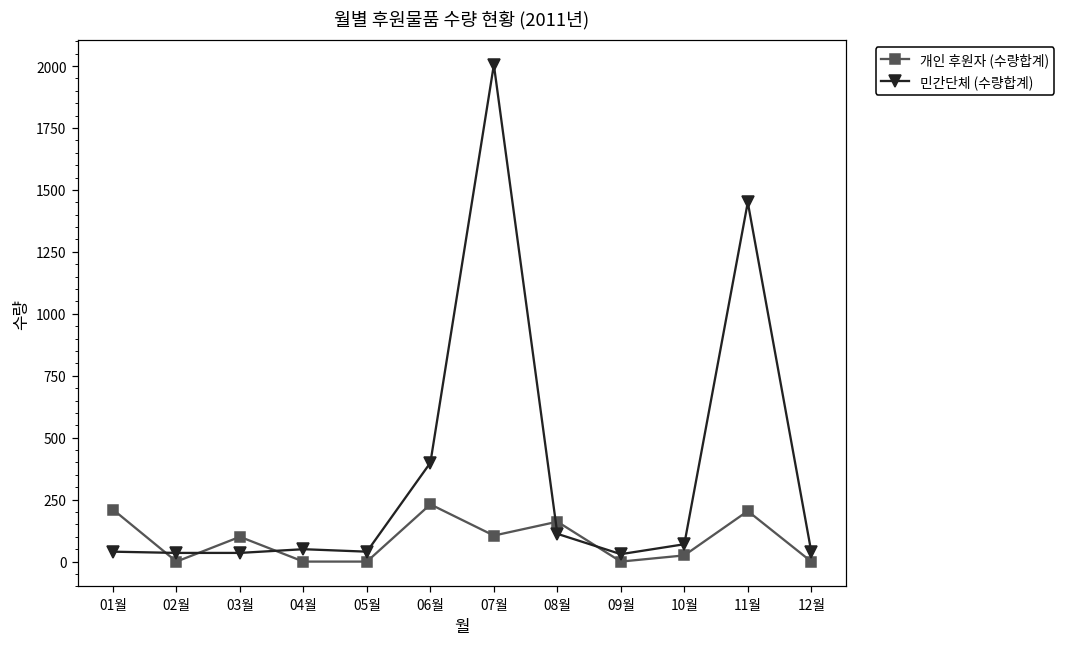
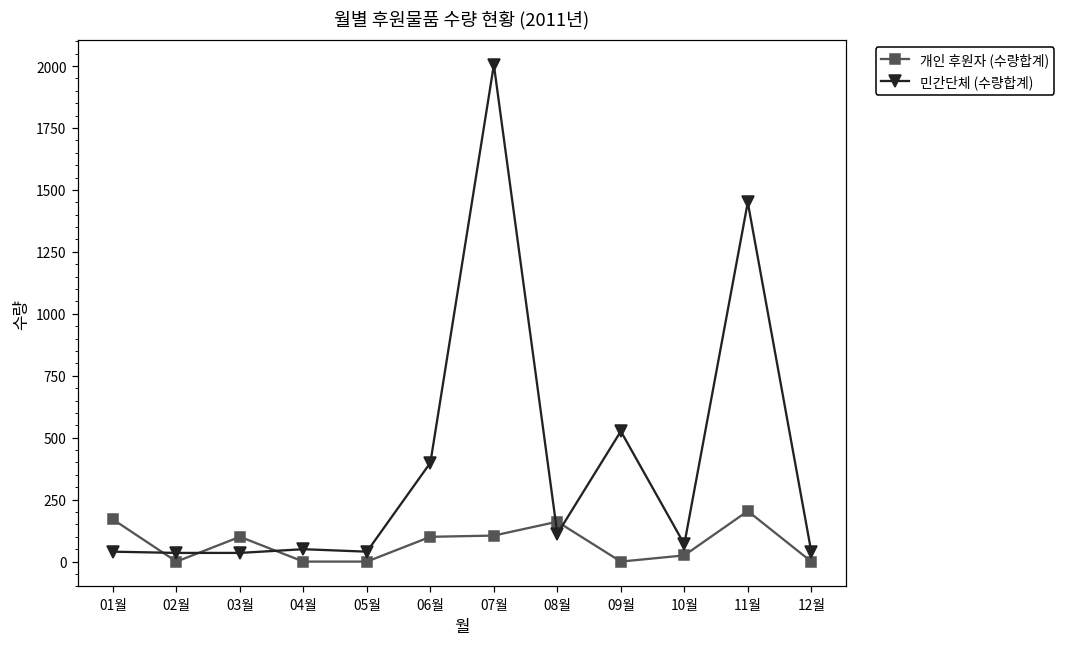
개인 후원자 (수량합계), 01월: 210 -> 170
개인 후원자 (수량합계), 06월: 230 -> 100
민간단체 (수량합계), 09월: 30 -> 530
